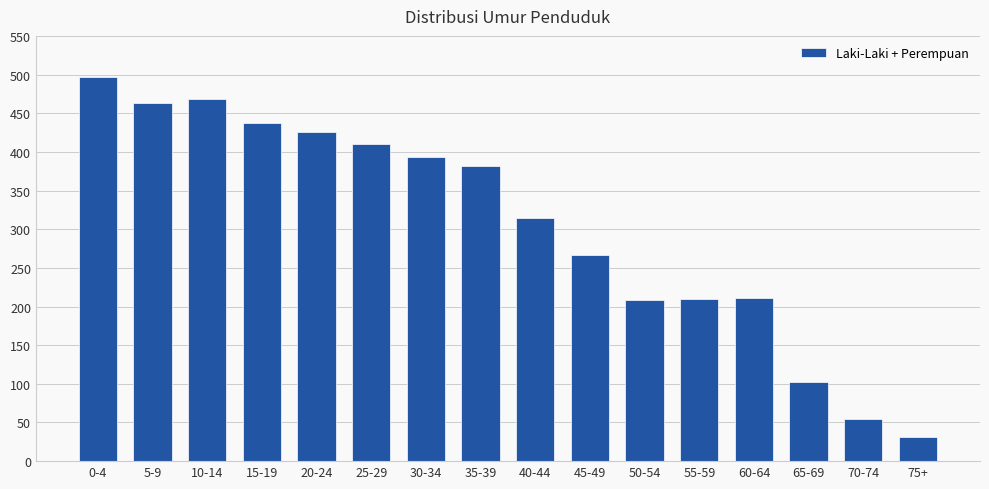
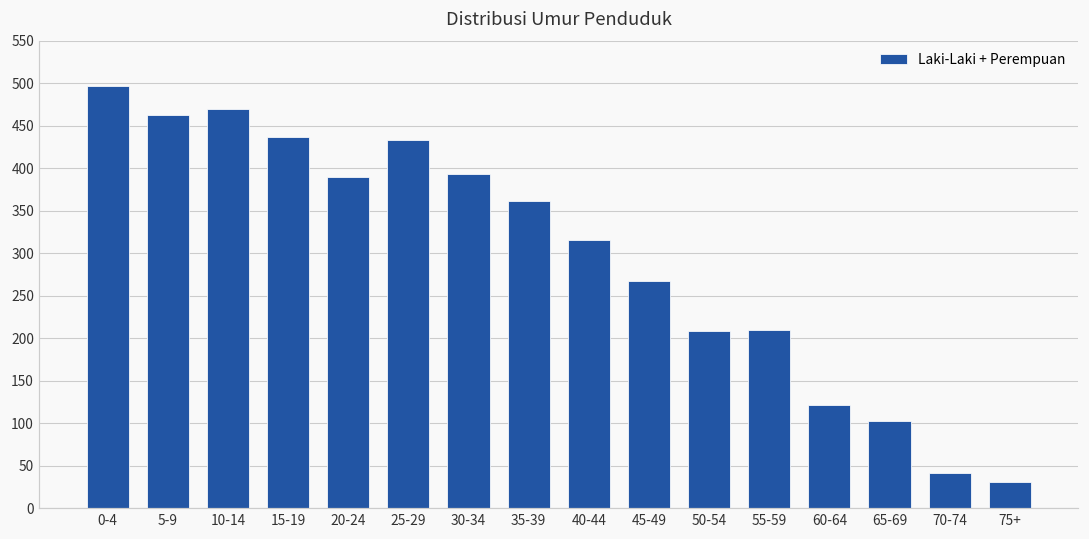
20-24: 430 -> 390
25-29: 410 -> 430
35-39: 380 -> 360
60-64: 210 -> 120
70-74: 50 -> 40
